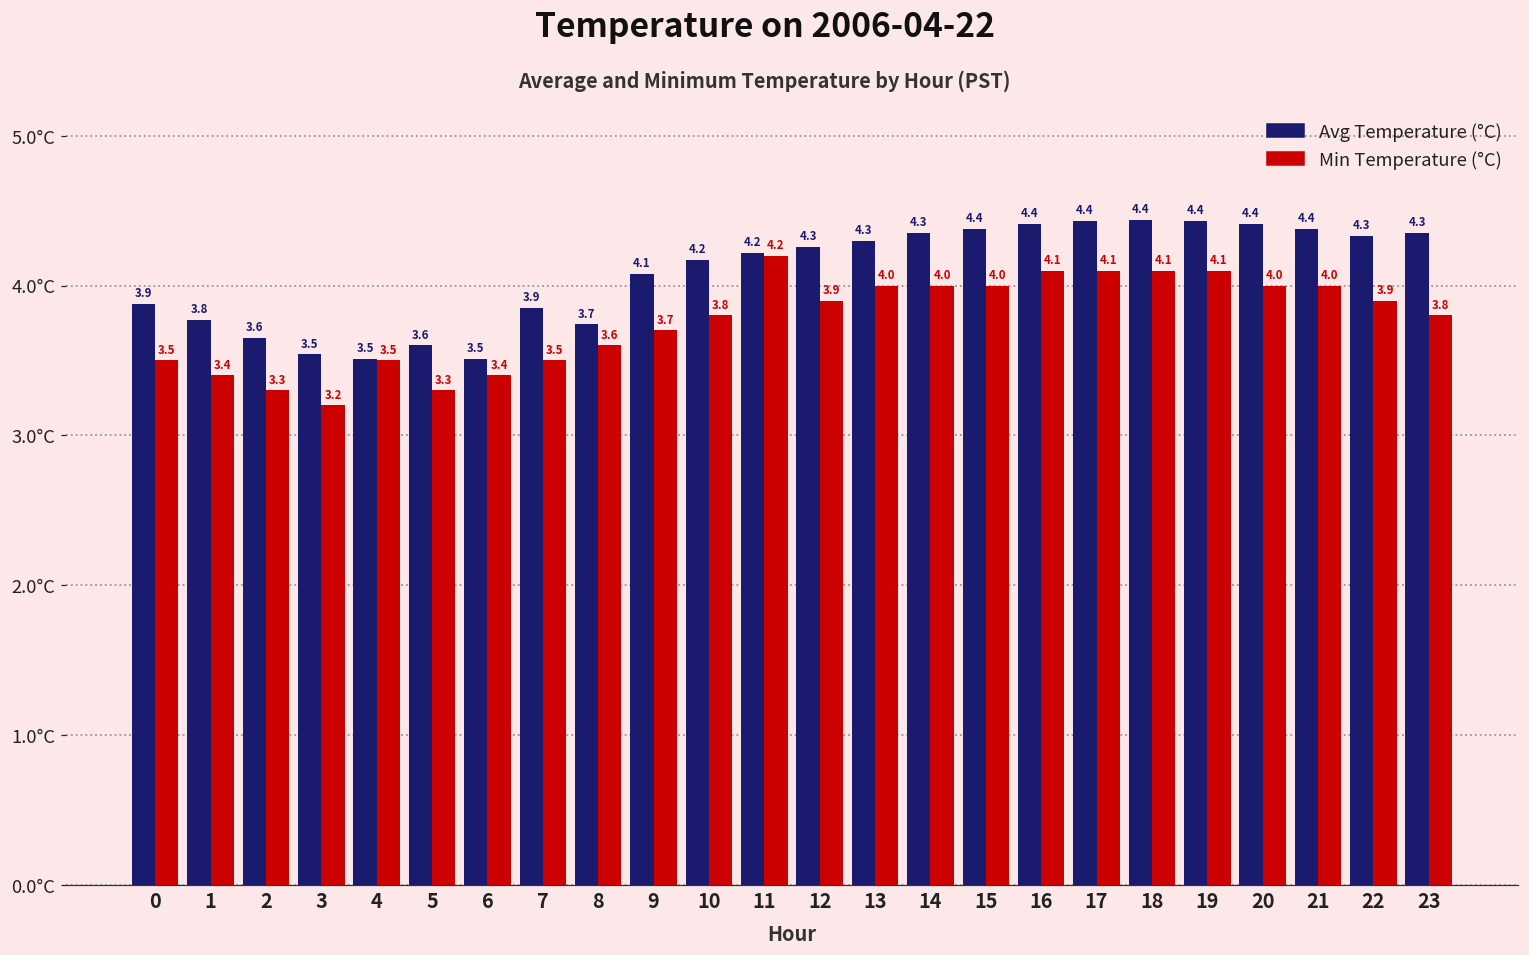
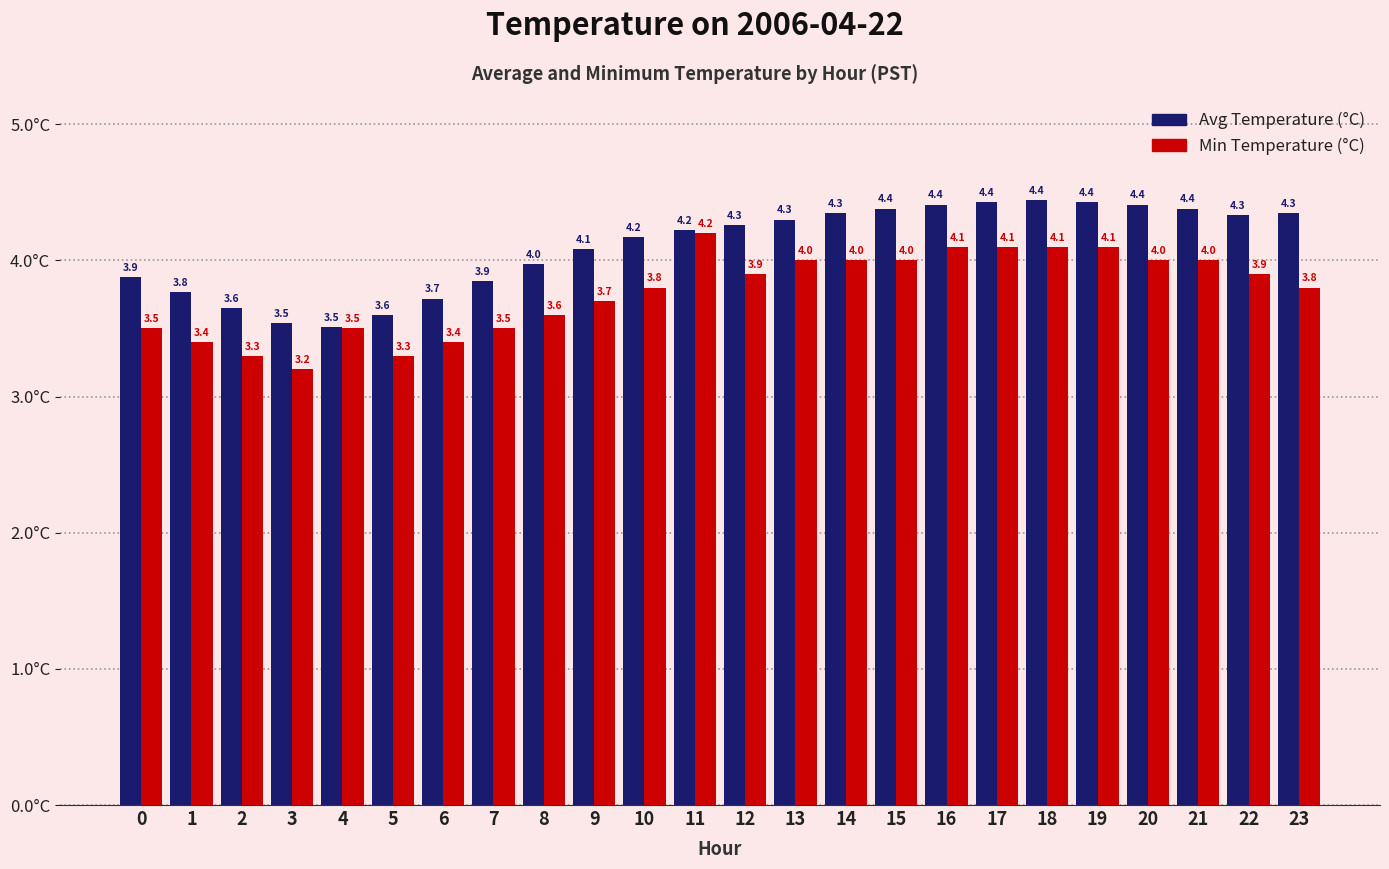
Avg Temperature (°C), 6: 3.5 -> 3.7
Avg Temperature (°C), 8: 3.7 -> 4.0
